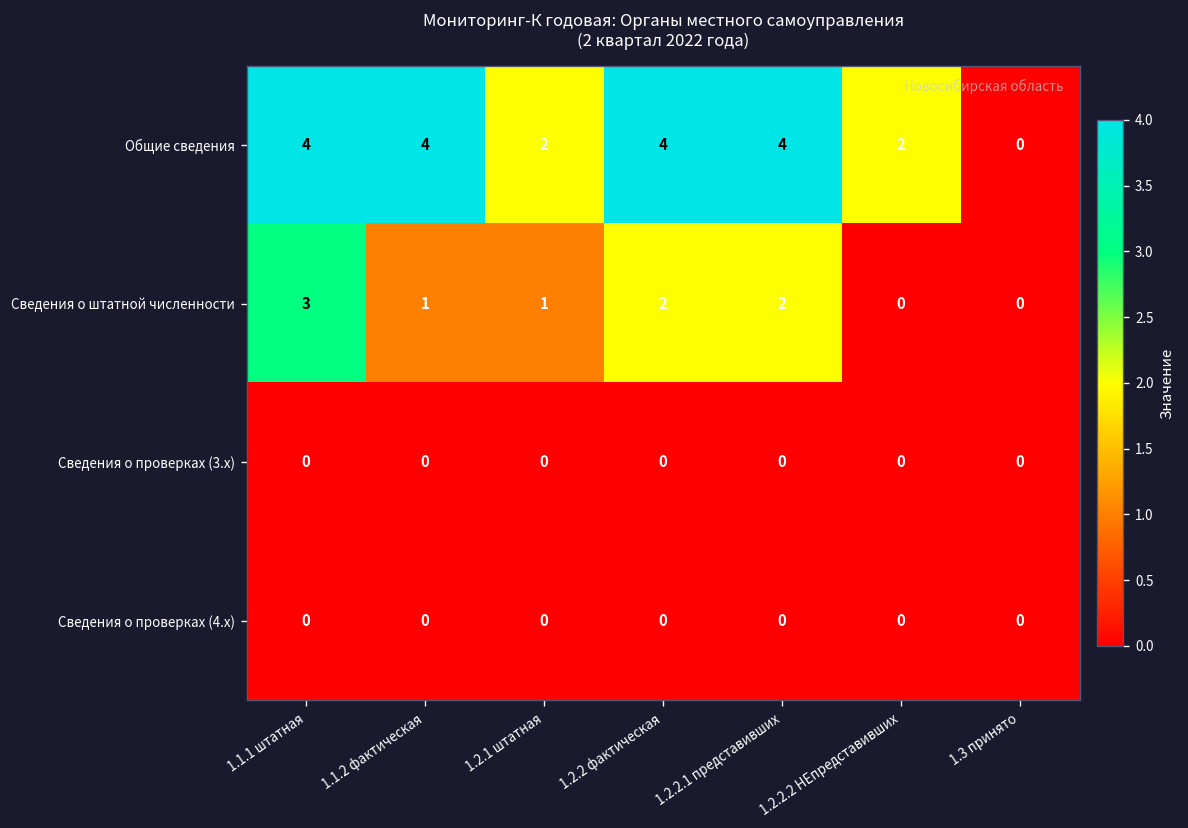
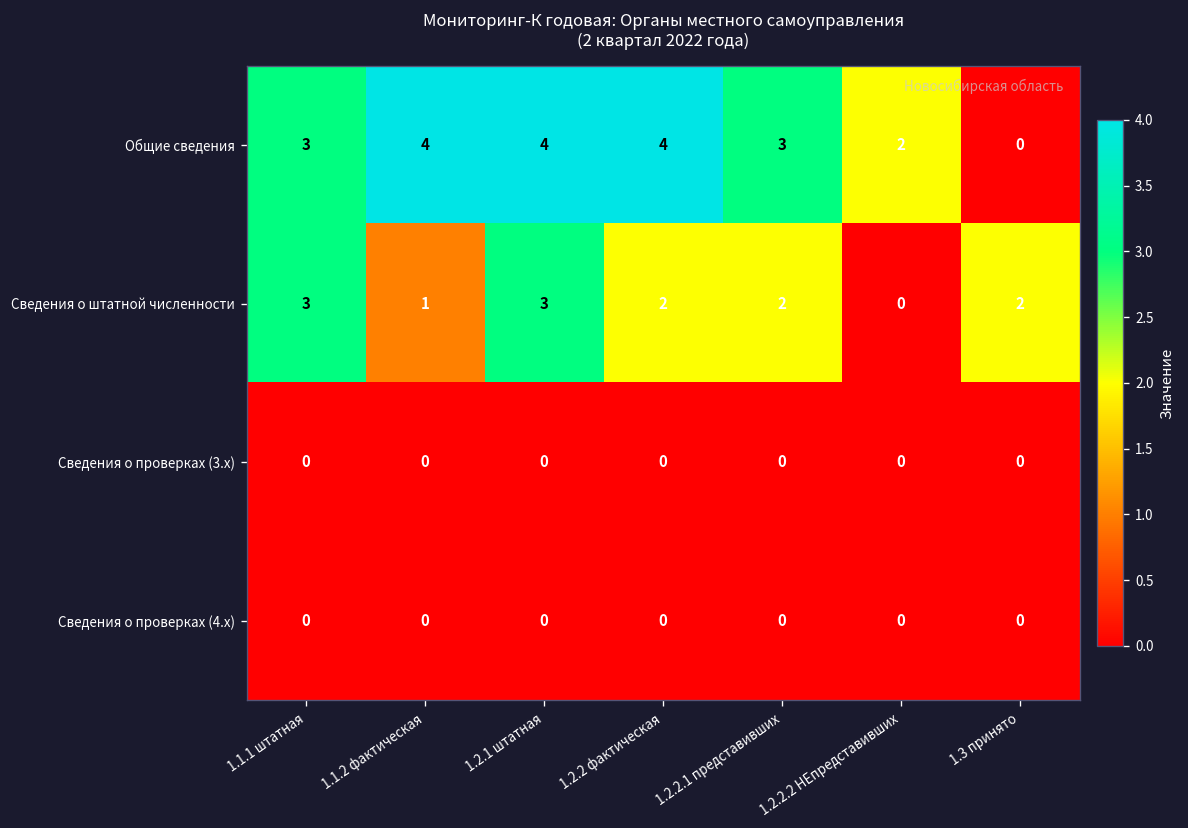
Общие сведения, 1.1.1 штатная: 4 -> 3
Общие сведения, 1.2.1 штатная: 2 -> 4
Общие сведения, 1.2.2.1 представивших: 4 -> 3
Сведения о штатной численности, 1.2.1 штатная: 1 -> 3
Сведения о штатной численности, 1.3 принято: 0 -> 2
